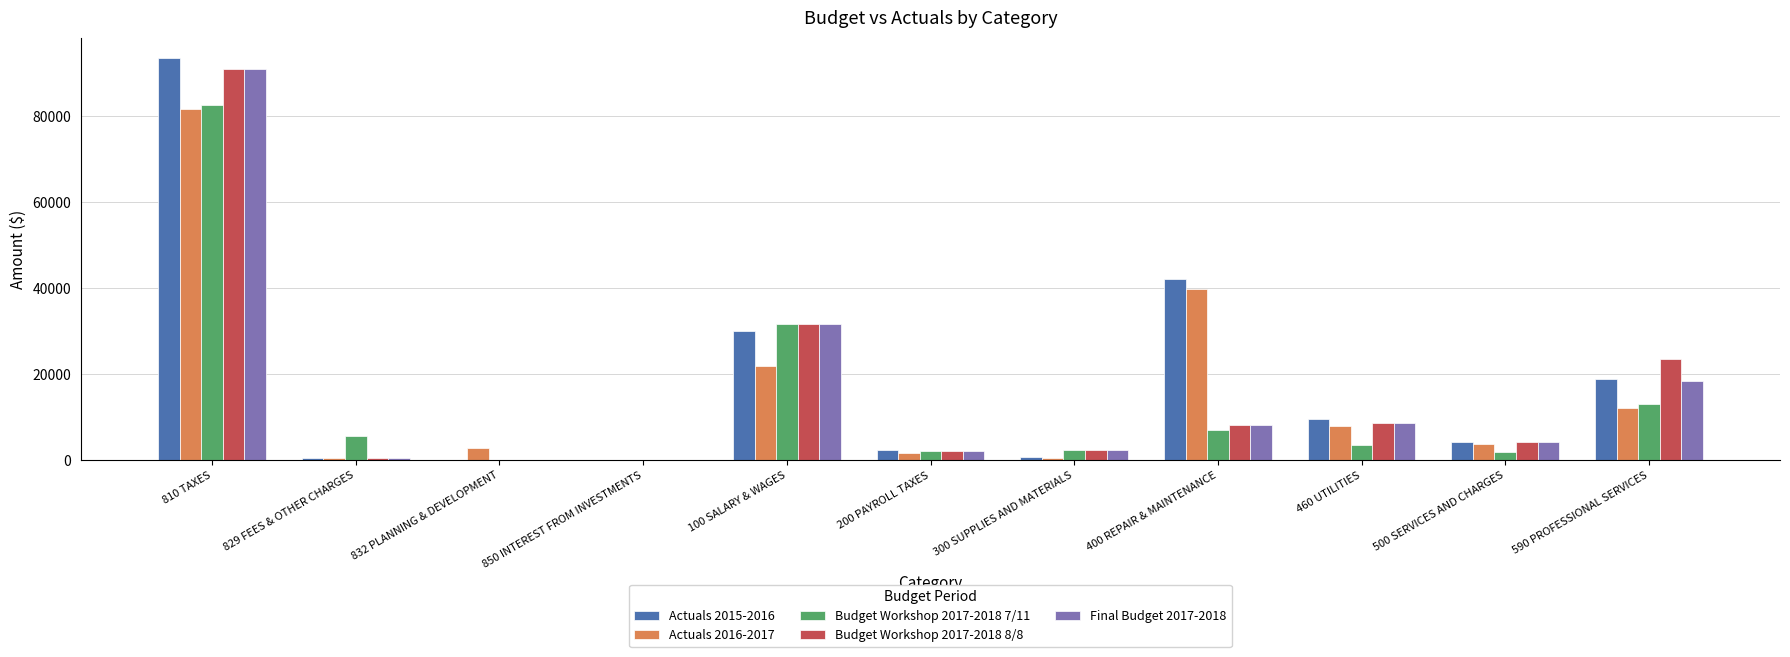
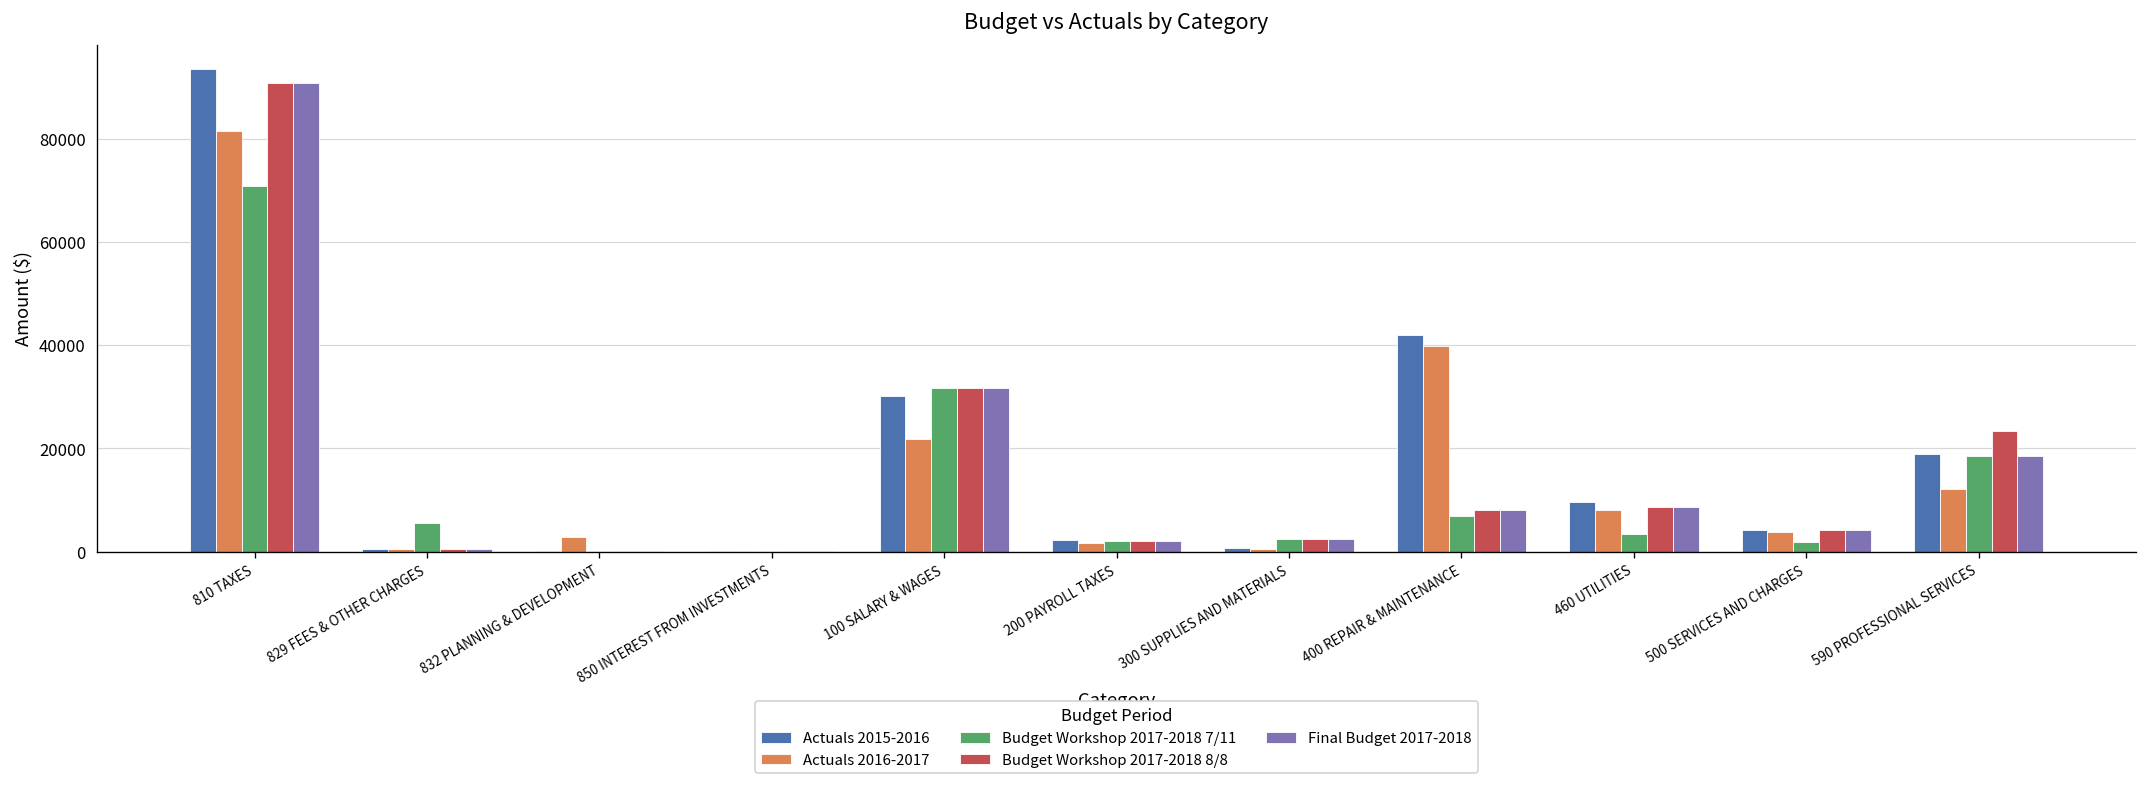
Budget Workshop 2017-2018 7/11, 810 TAXES: 82000 -> 71000
Budget Workshop 2017-2018 7/11, 590 PROFESSIONAL SERVICES: 13000 -> 18000
